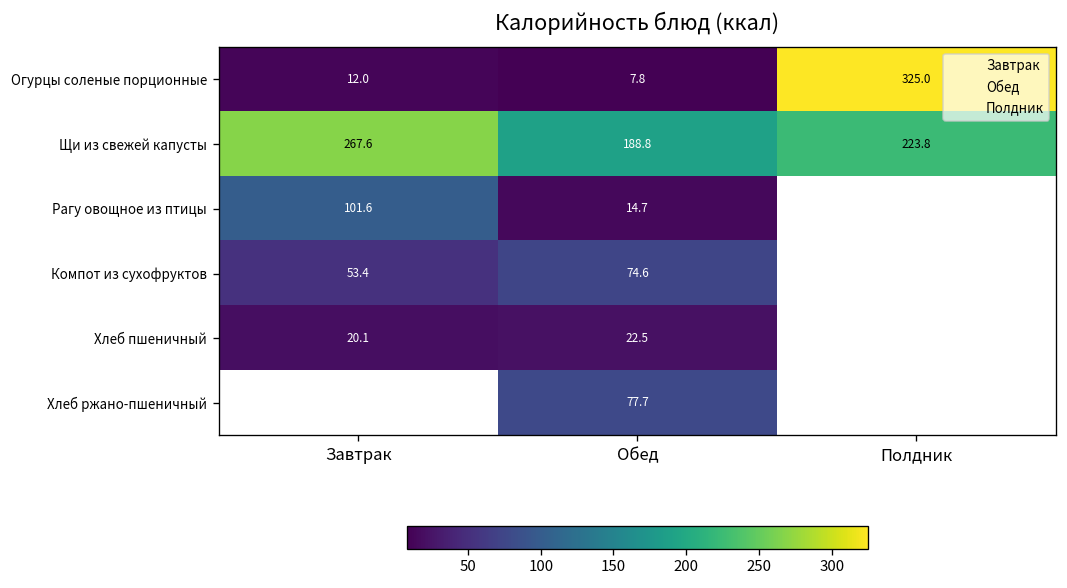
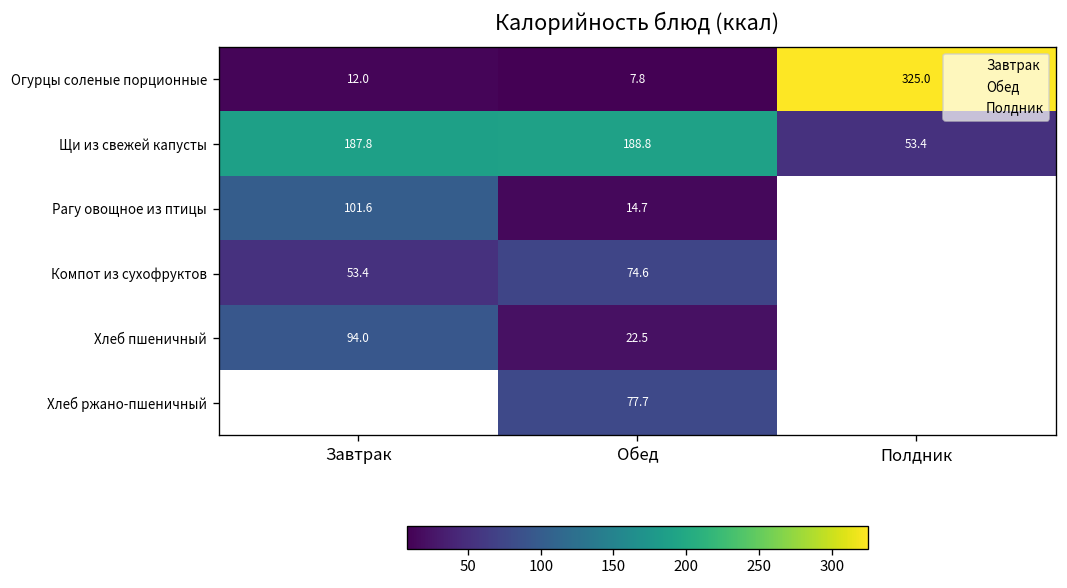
Щи из свежей капусты, Завтрак: 267.6 -> 187.8
Щи из свежей капусты, Полдник: 223.8 -> 53.4
Хлеб пшеничный, Завтрак: 20.1 -> 94.0
